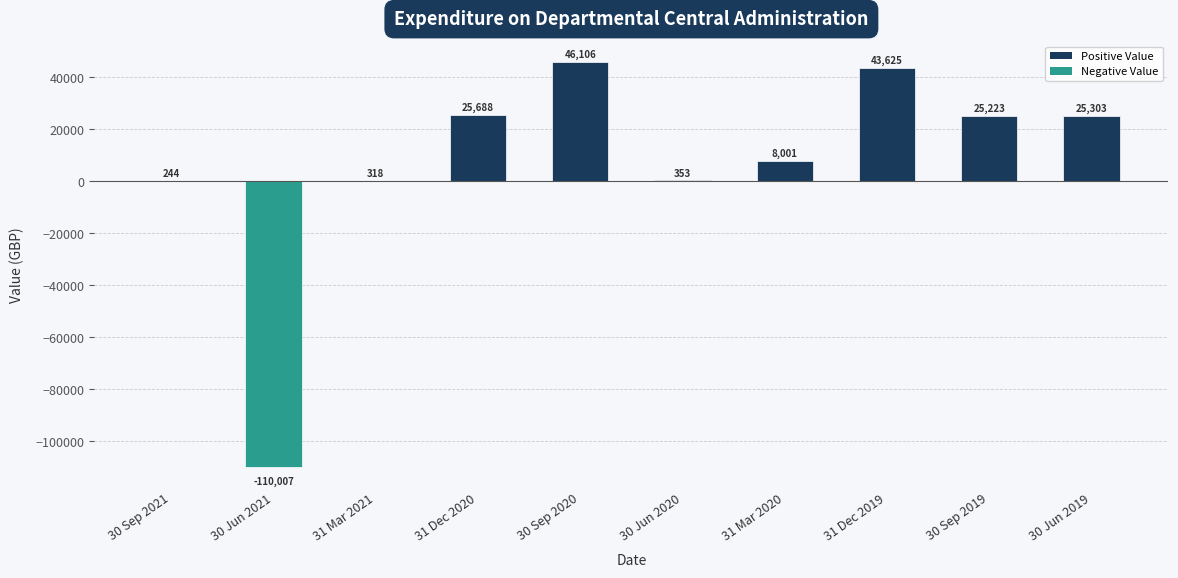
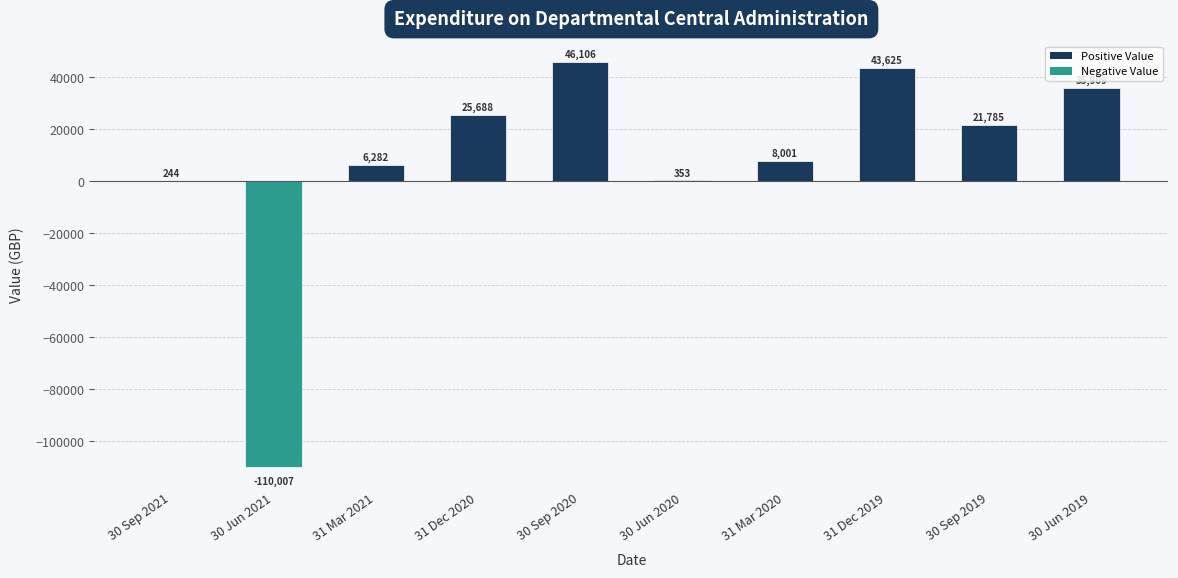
31 Mar 2021: 318 -> 6,282
30 Sep 2019: 25,223 -> 21,785
30 Jun 2019: 25000 -> 36000
